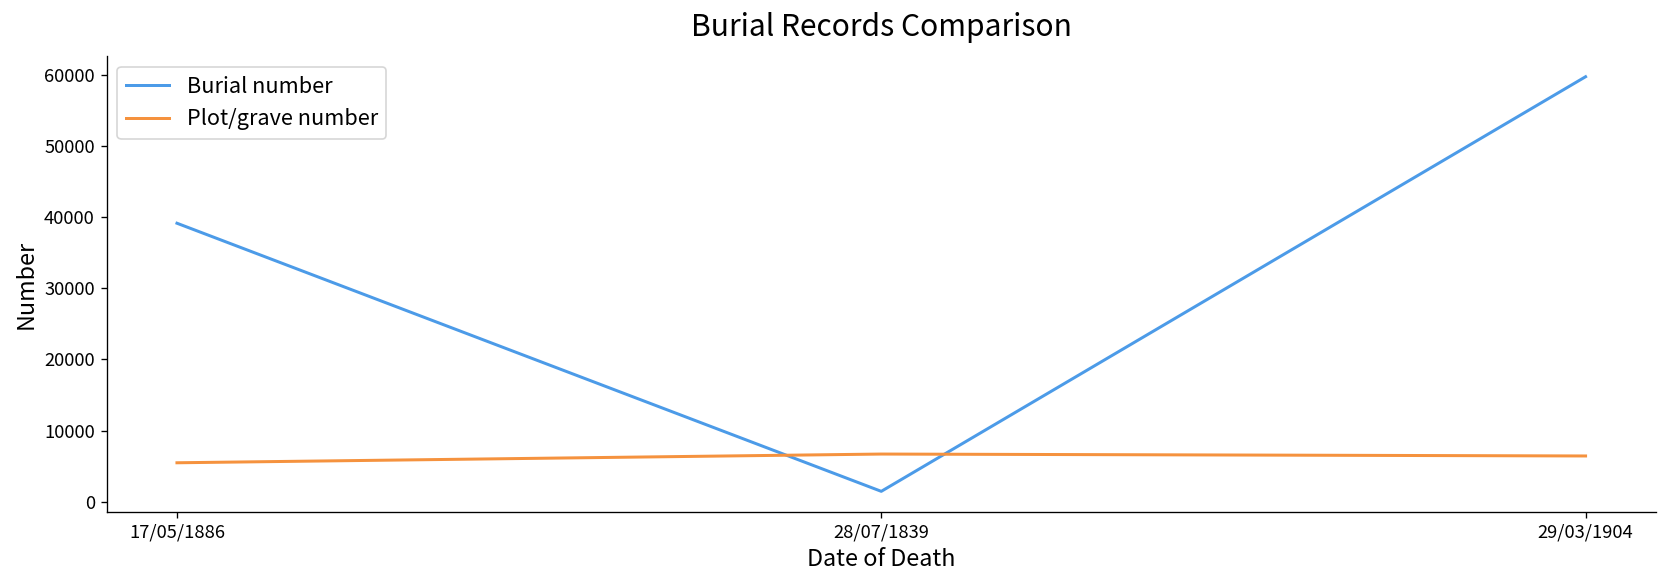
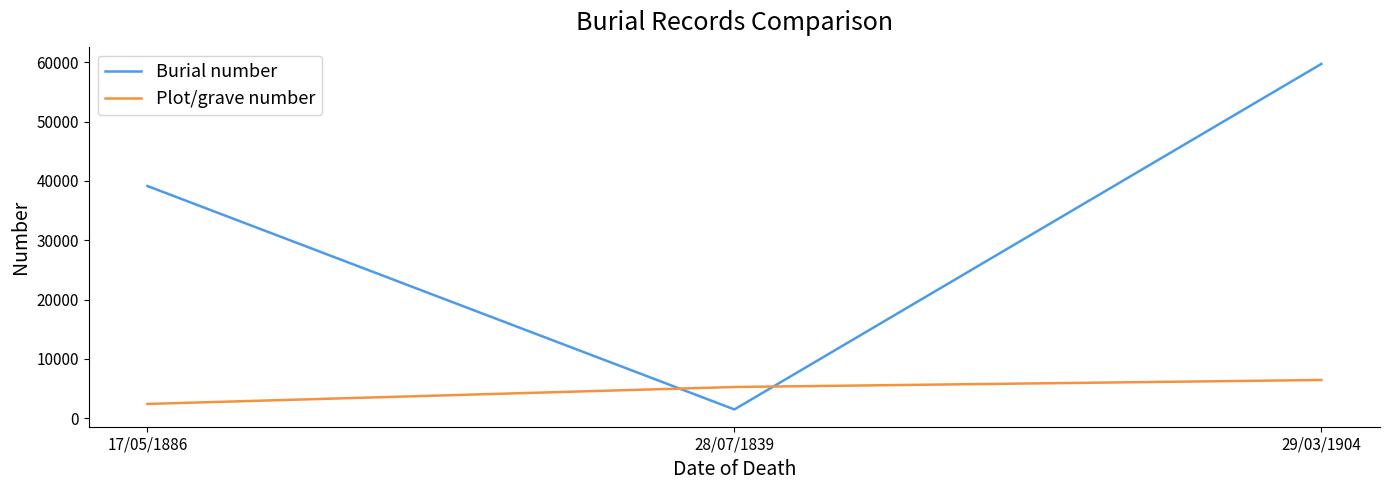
Plot/grave number, 17/05/1886: 5000 -> 2000
Plot/grave number, 28/07/1839: 7000 -> 5000
